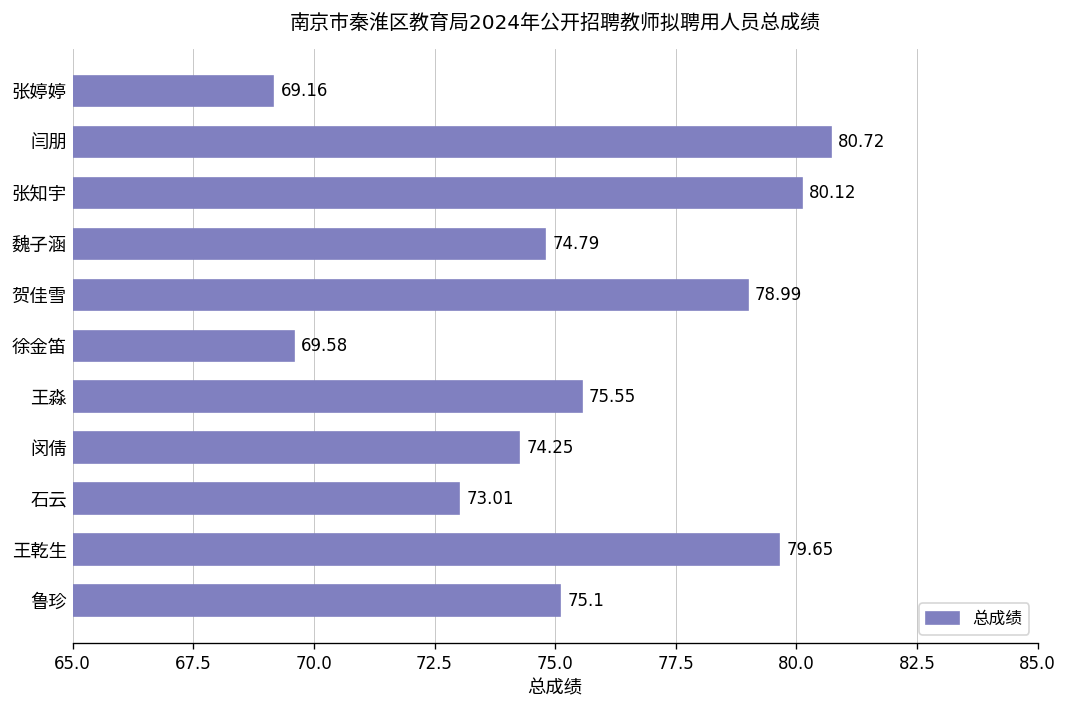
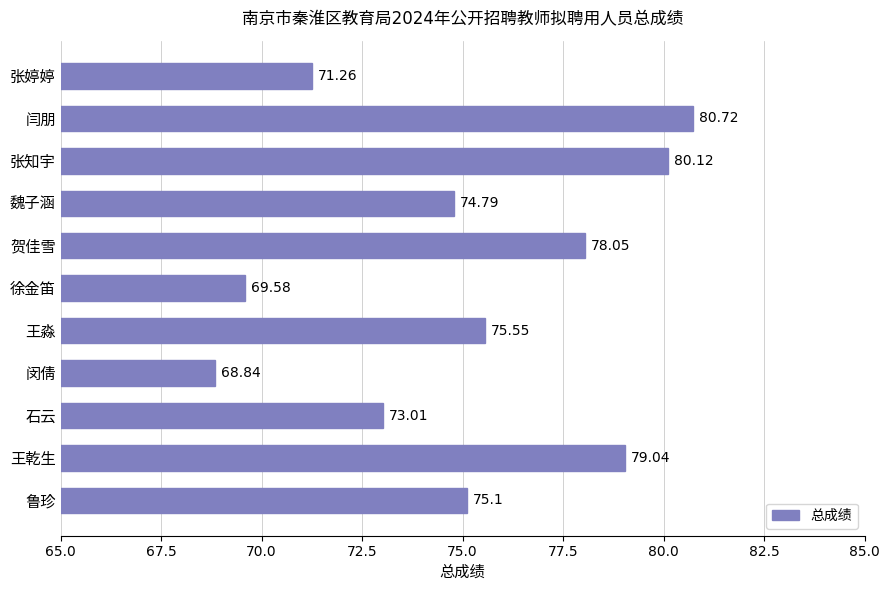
张婷婷: 69.16 -> 71.26
贺佳雪: 78.99 -> 78.05
闵倩: 74.25 -> 68.84
王乾生: 79.65 -> 79.04
